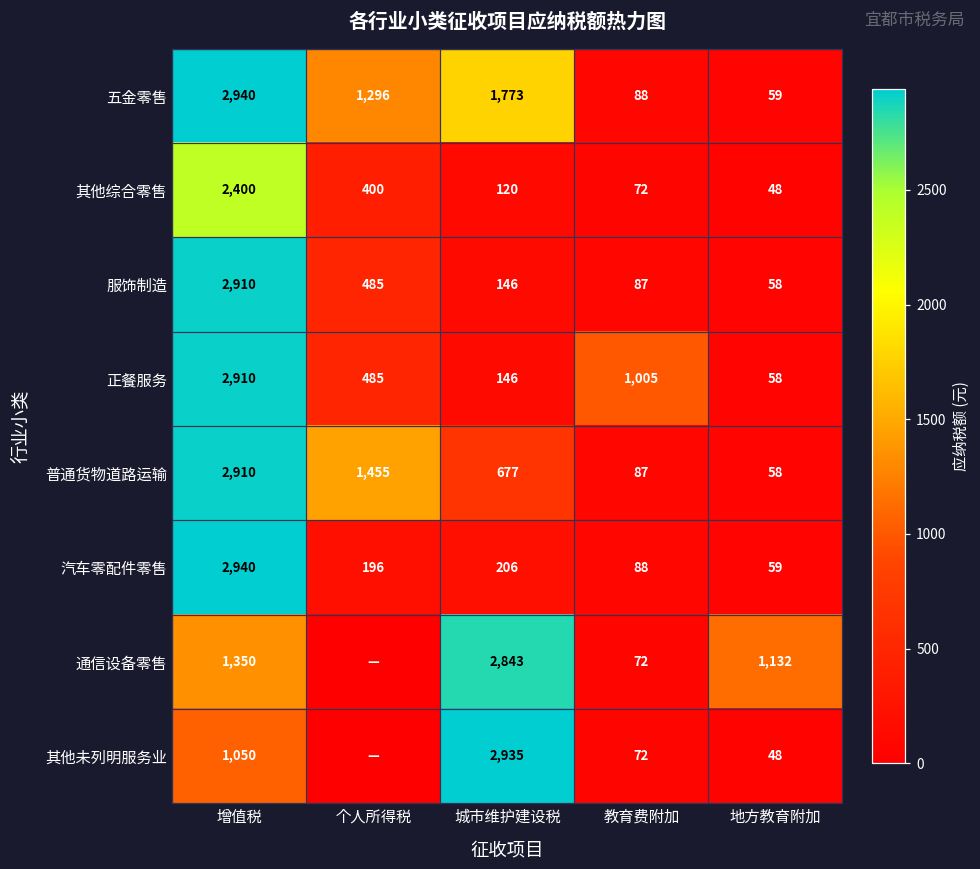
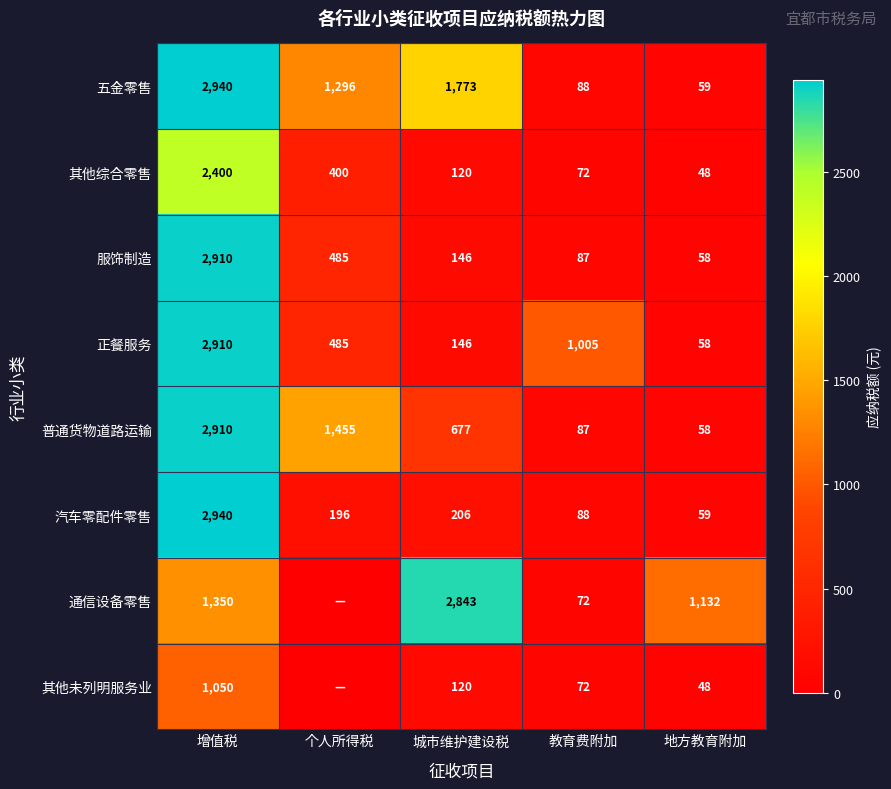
其他未列明服务业, 城市维护建设税: 2,935 -> 120
